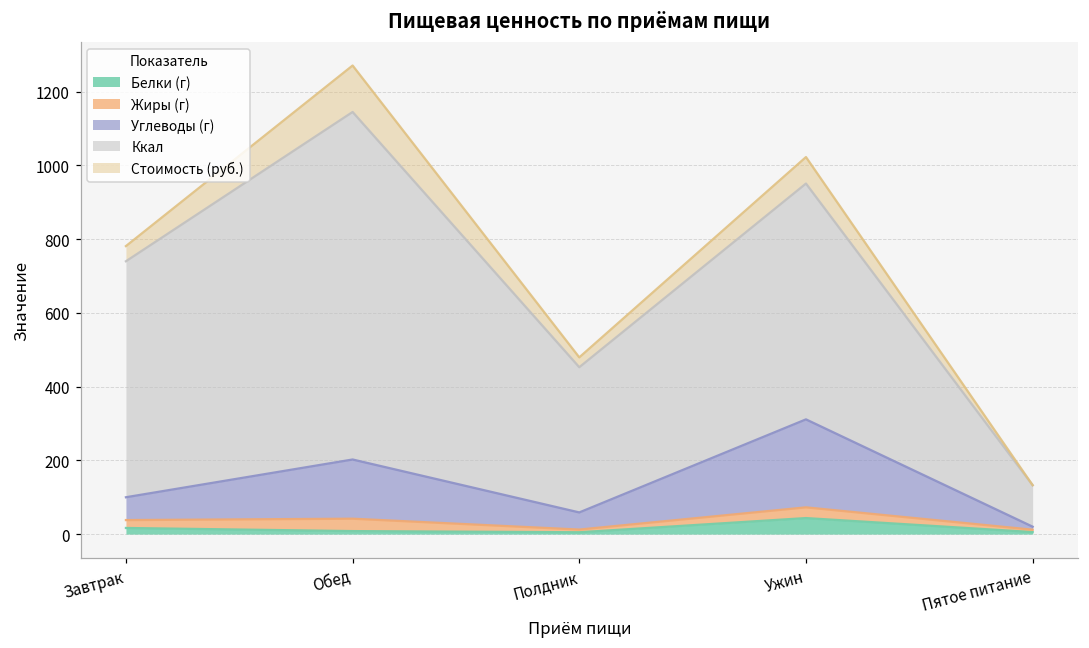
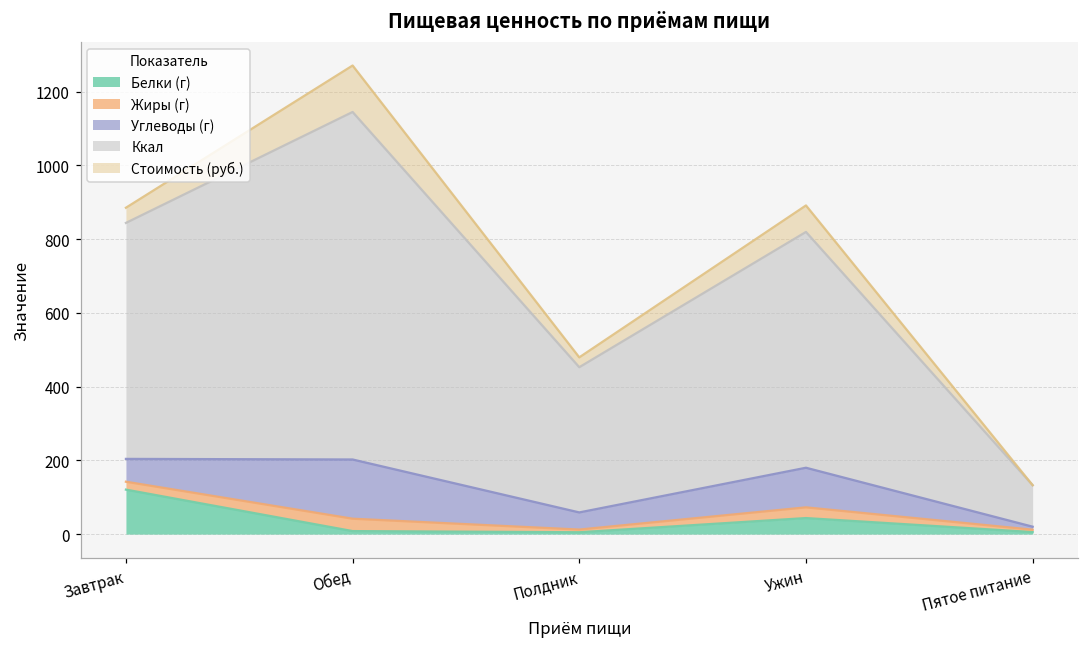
Белки (г), Завтрак: 20 -> 120
Углеводы (г), Ужин: 240 -> 110
